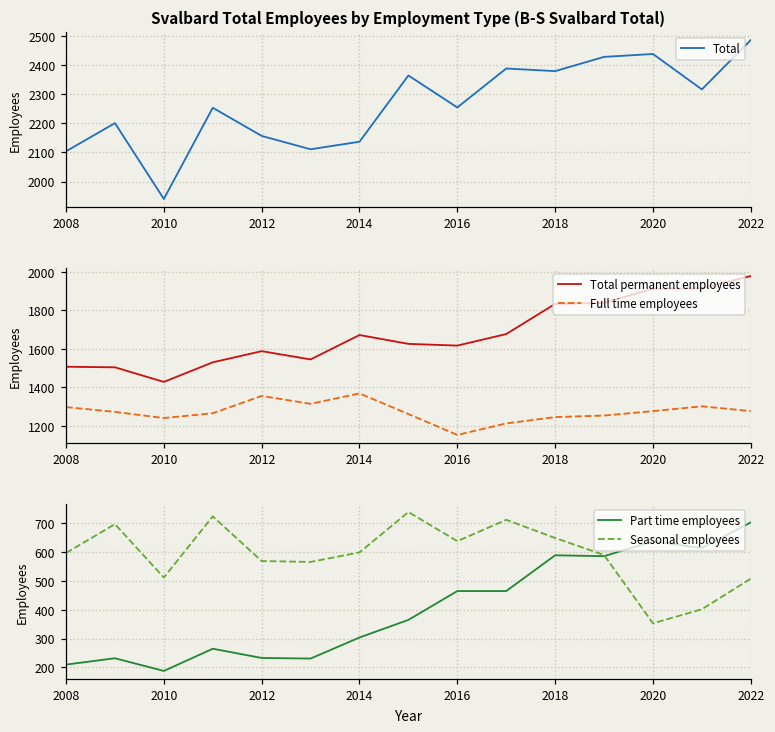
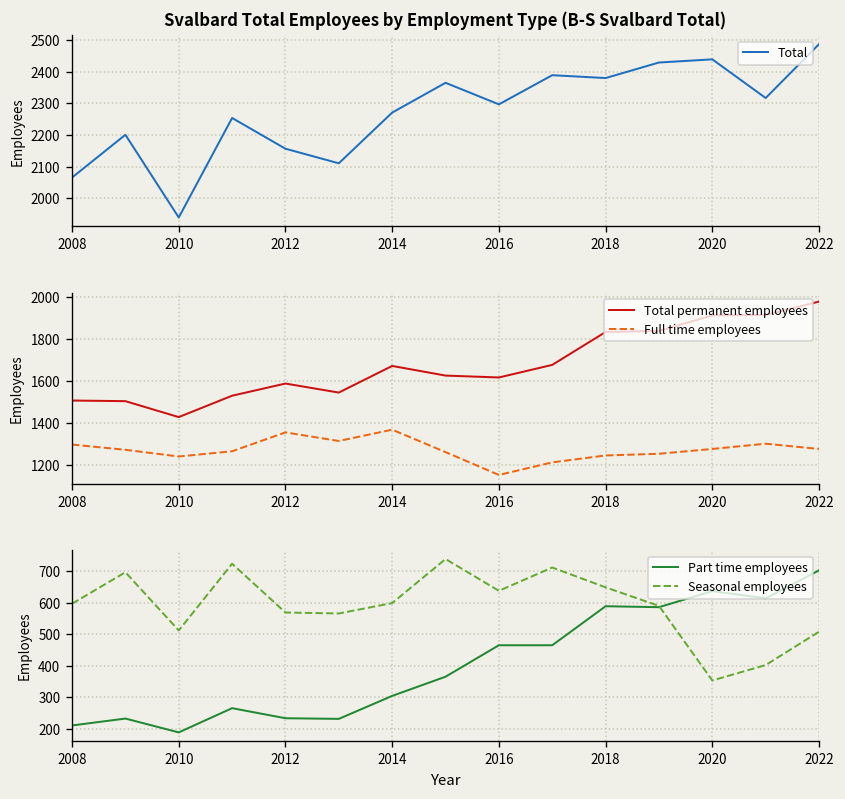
Svalbard Total Employees by Employment Type (B-S Svalbard Total), 2008: 2100 -> 2070
Svalbard Total Employees by Employment Type (B-S Svalbard Total), 2014: 2140 -> 2270
Svalbard Total Employees by Employment Type (B-S Svalbard Total), 2016: 2260 -> 2300
